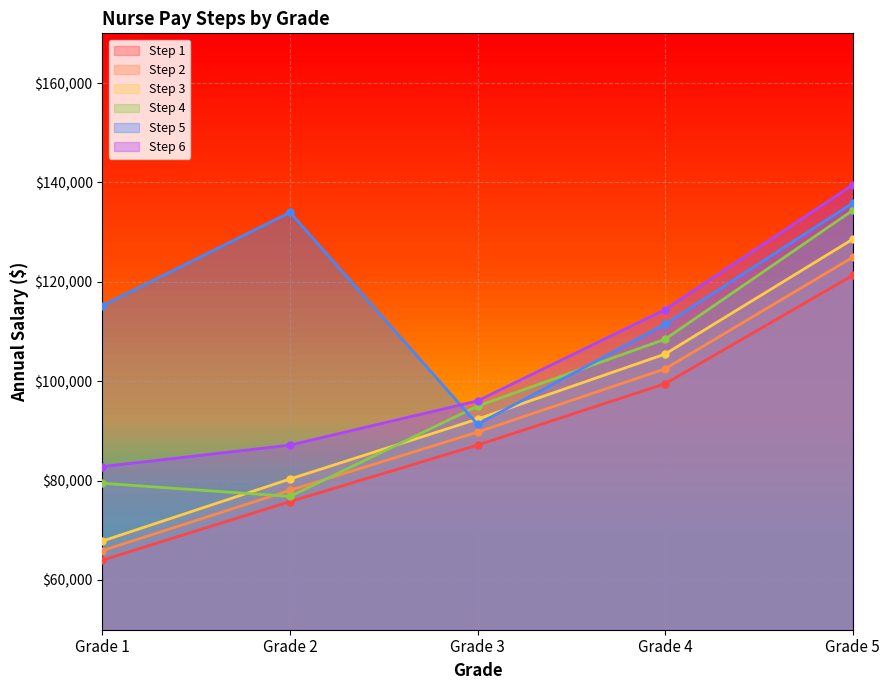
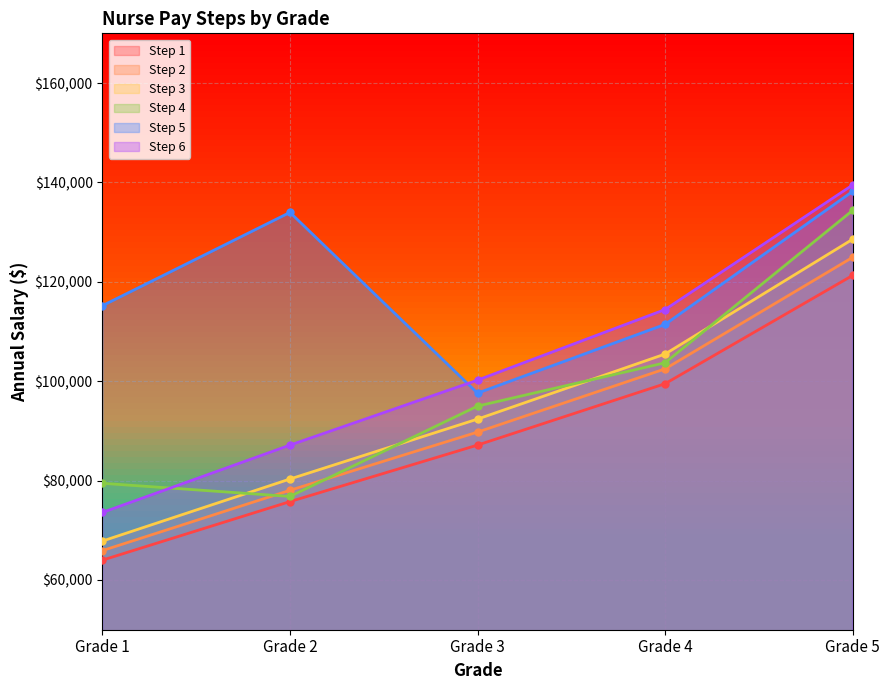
Step 6, Grade 1: $83,000 -> $74,000
Step 5, Grade 3: $91,000 -> $98,000
Step 6, Grade 3: $96,000 -> $100,000
Step 4, Grade 4: $108,000 -> $104,000
Step 5, Grade 5: $136,000 -> $138,000
